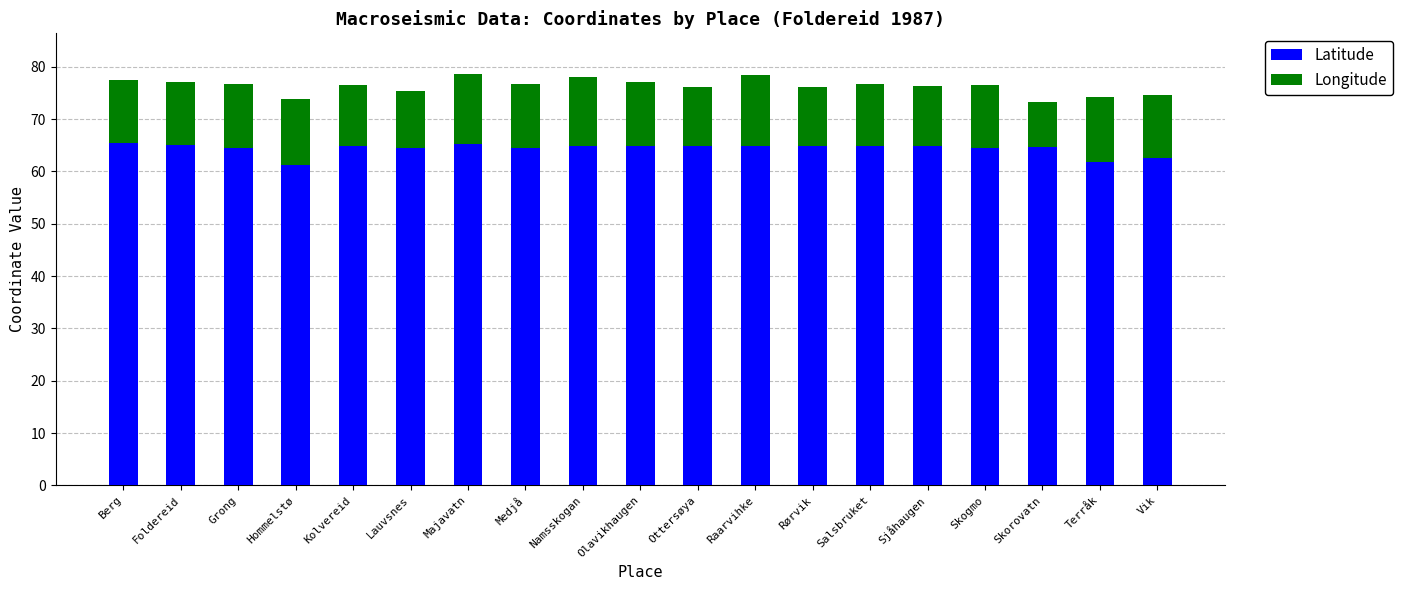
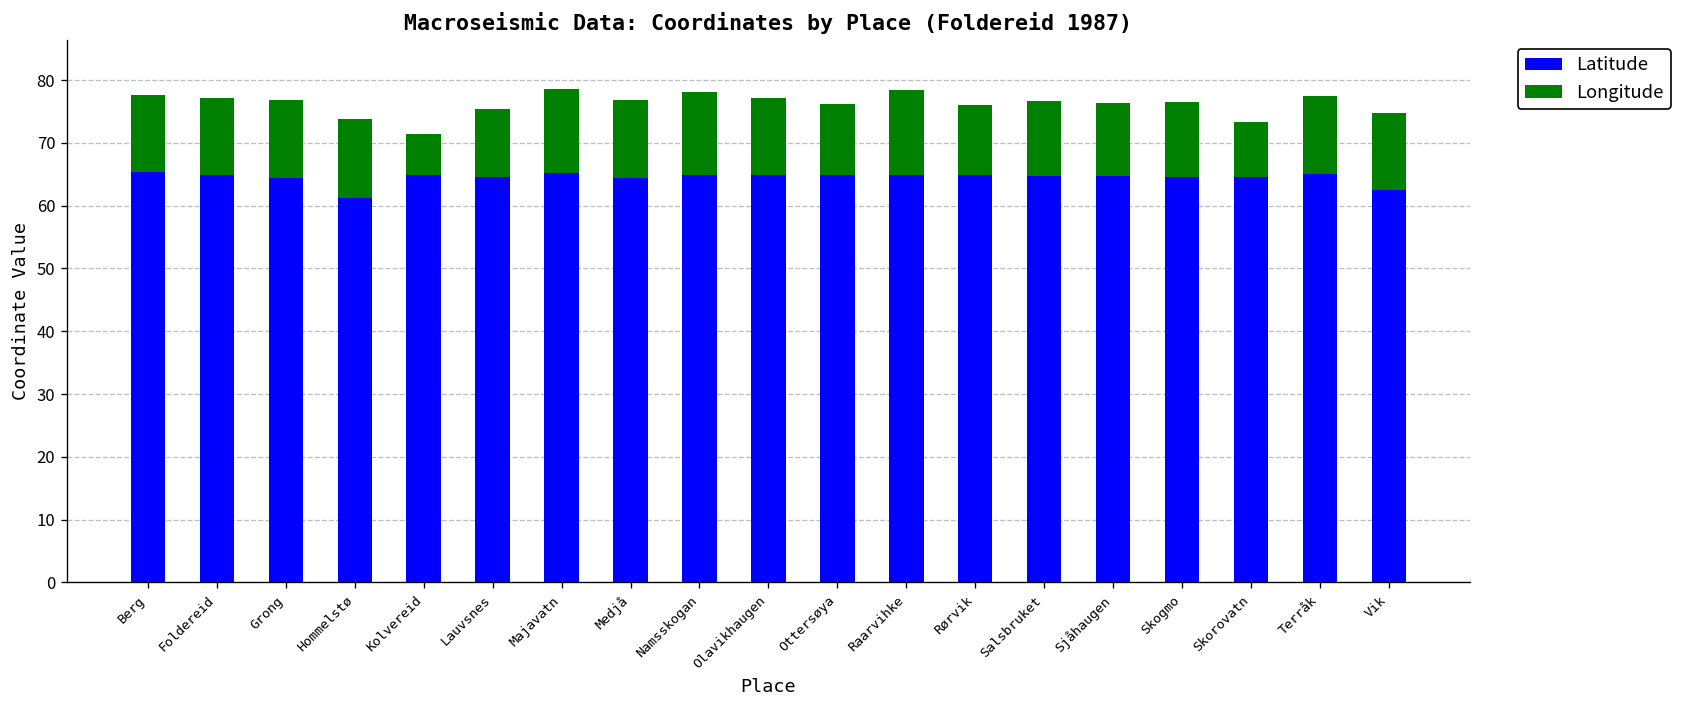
Longitude, Kolvereid: 12 -> 7
Latitude, Terråk: 62 -> 65
